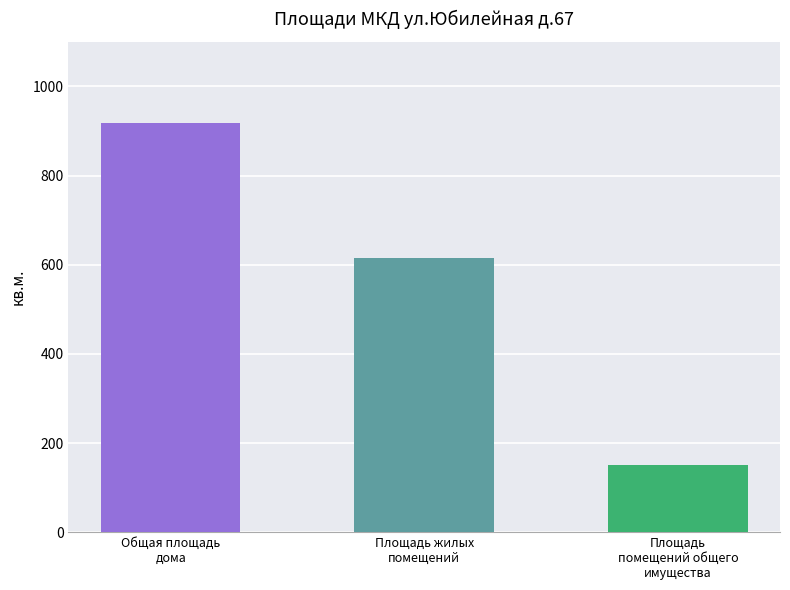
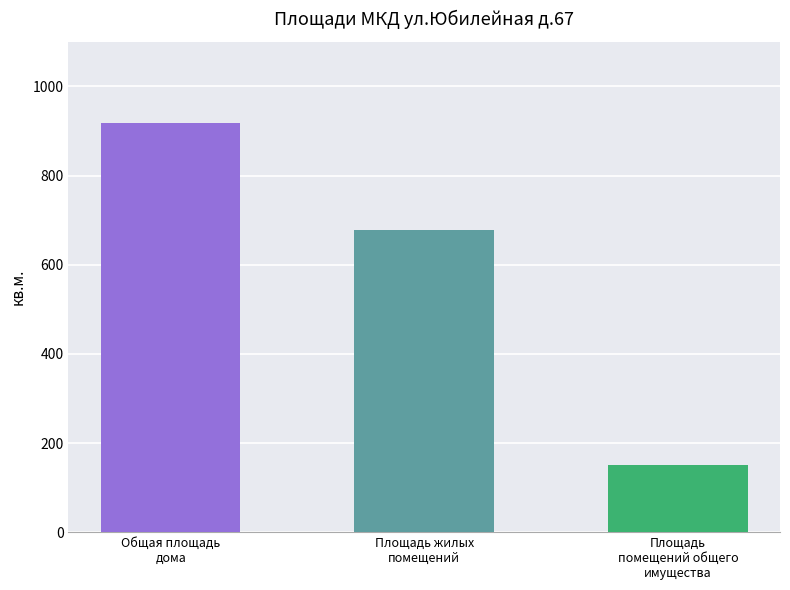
Площадь жилых помещений: 610 -> 680
